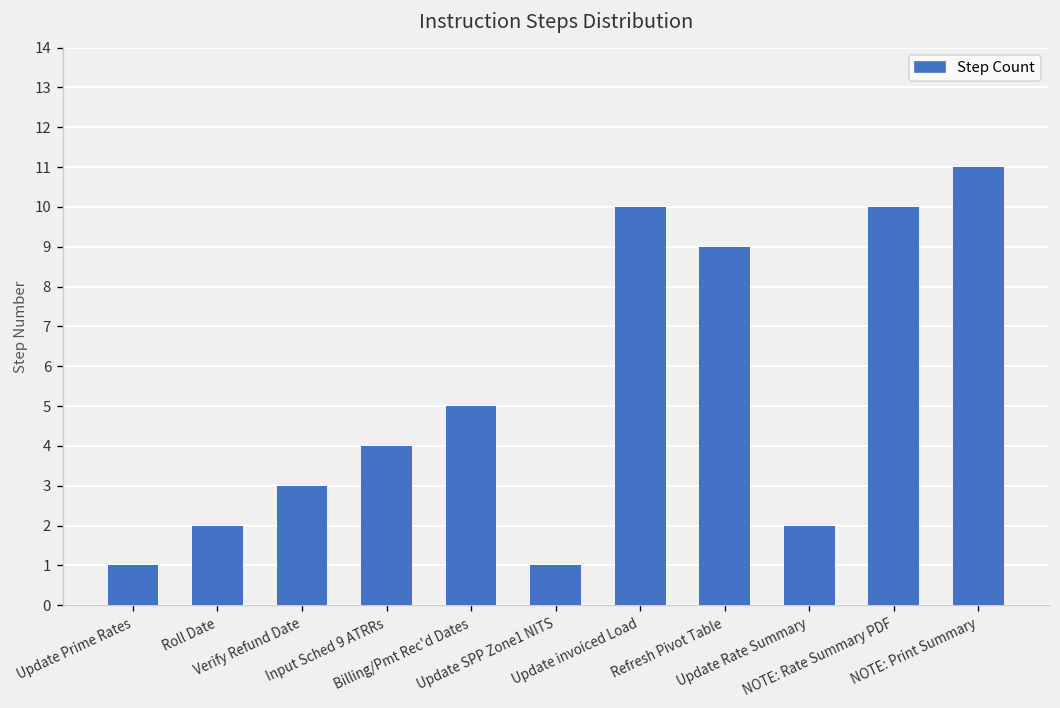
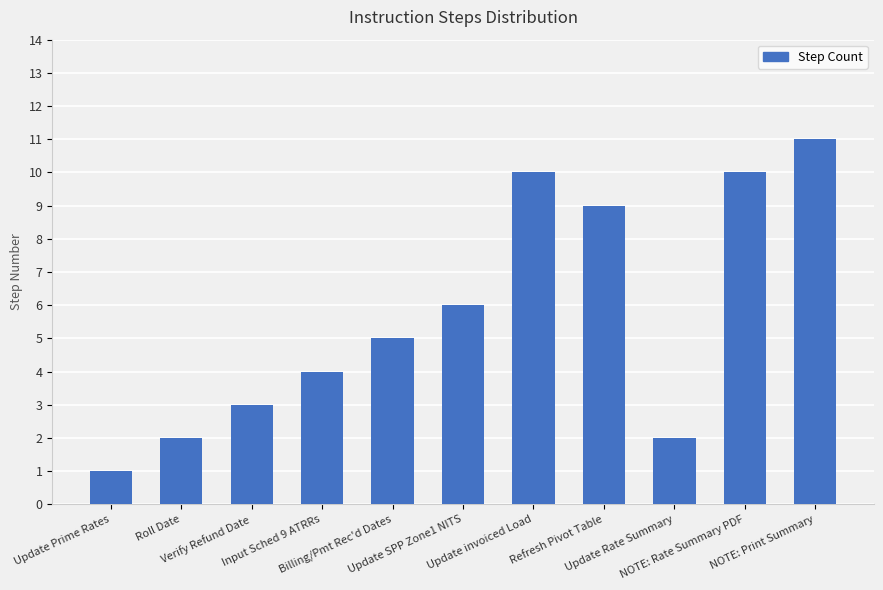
Update SPP Zone1 NITS: 1 -> 6
